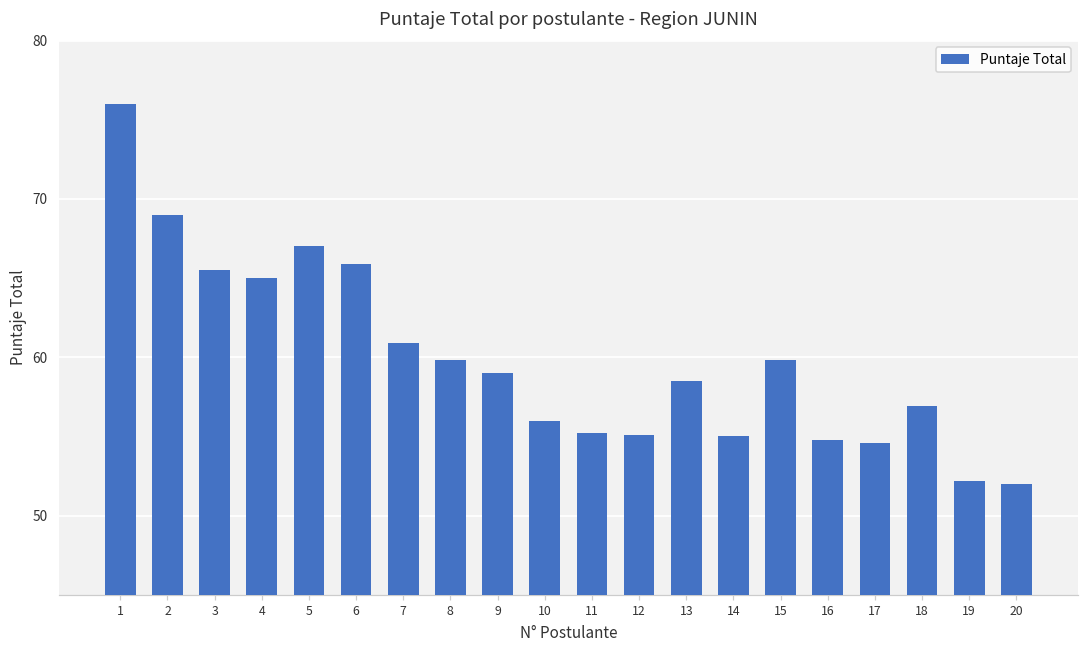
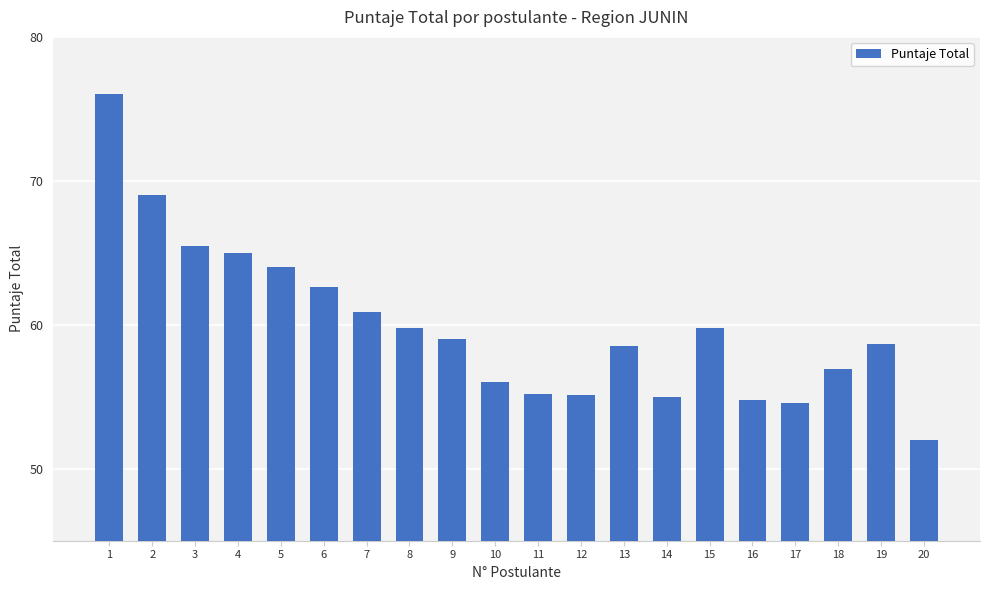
5: 67 -> 64
6: 65.9 -> 62.6
19: 52.2 -> 58.7
